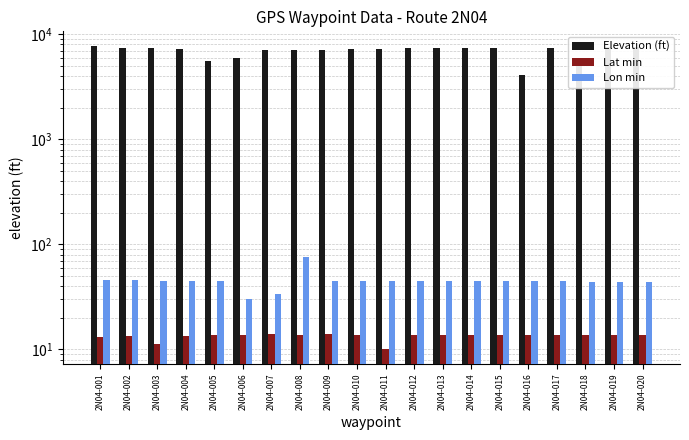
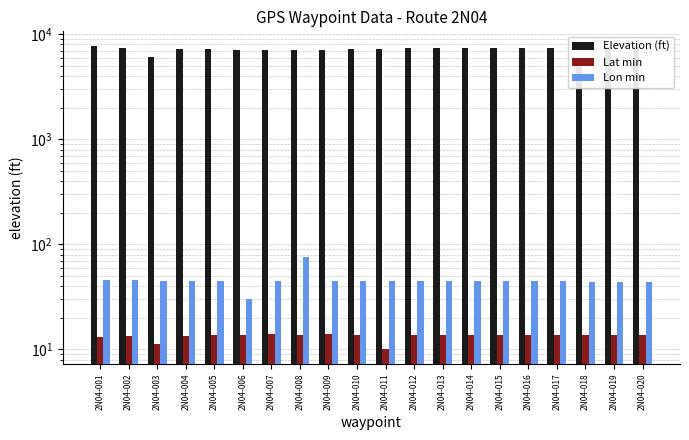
Elevation (ft), 2N04-003: 7000 -> 6000
Elevation (ft), 2N04-005: 6000 -> 7000
Elevation (ft), 2N04-006: 6000 -> 7000
Lon min, 2N04-007: 34 -> 45
Elevation (ft), 2N04-016: 4100 -> 7000
